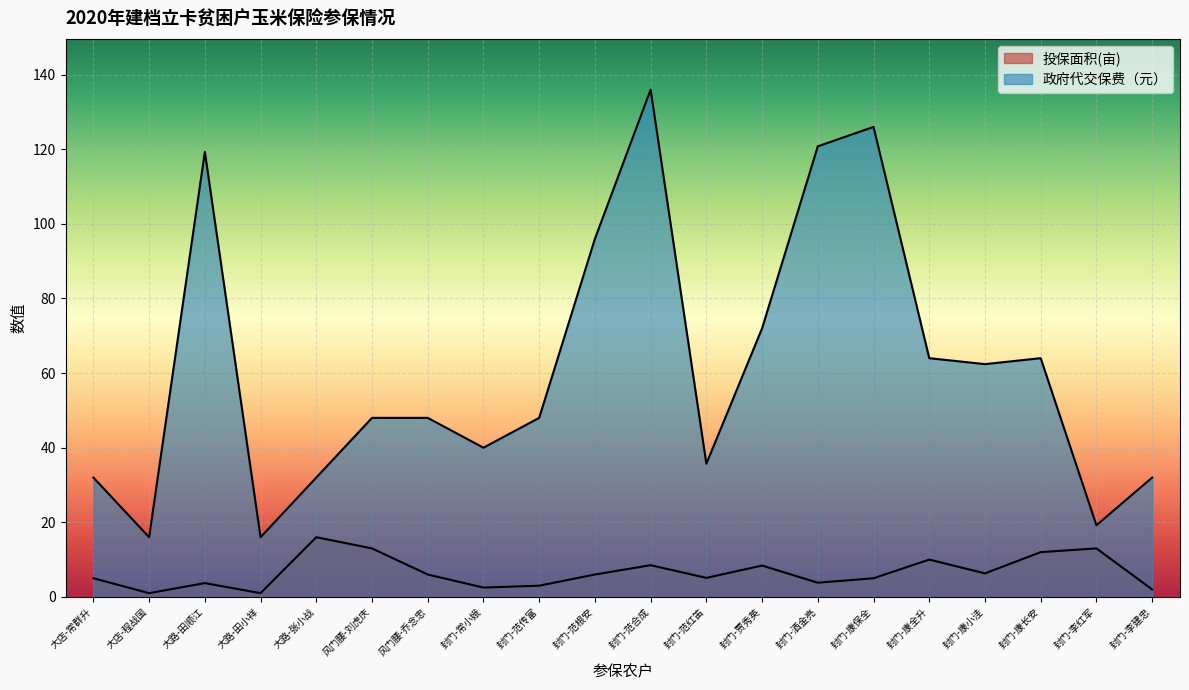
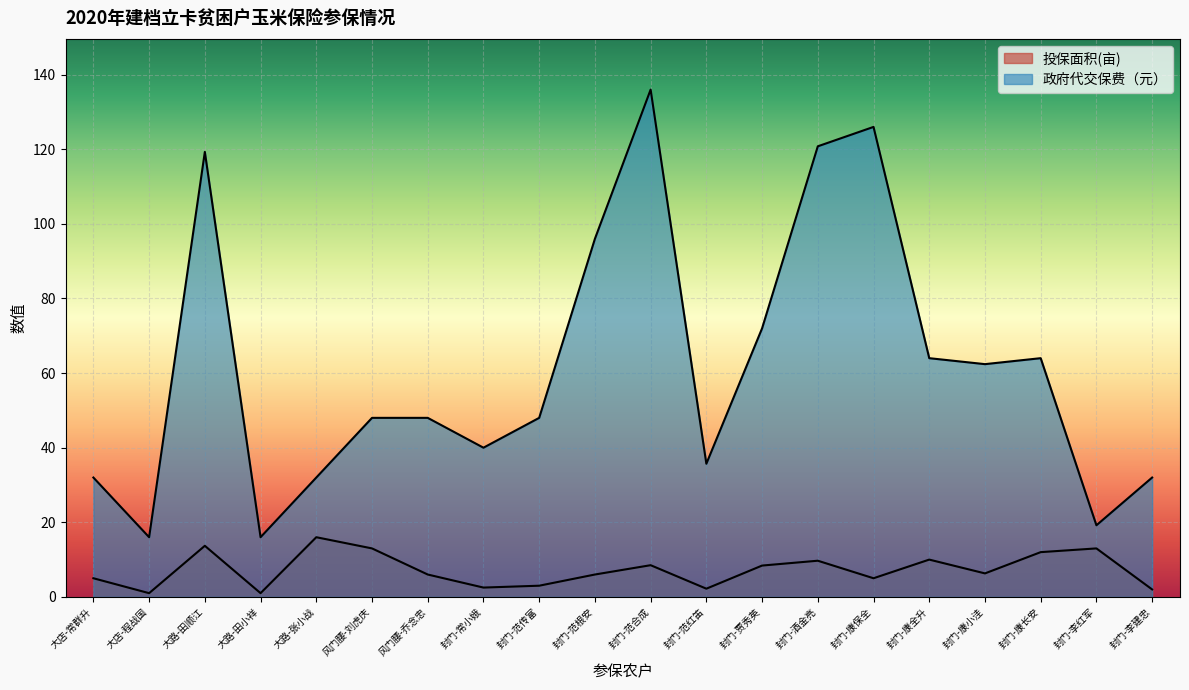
投保面积(亩), 大路-田顺江: 4 -> 14
投保面积(亩), 封门-范红笛: 5 -> 2
投保面积(亩), 封门-酒金亮: 4 -> 10
